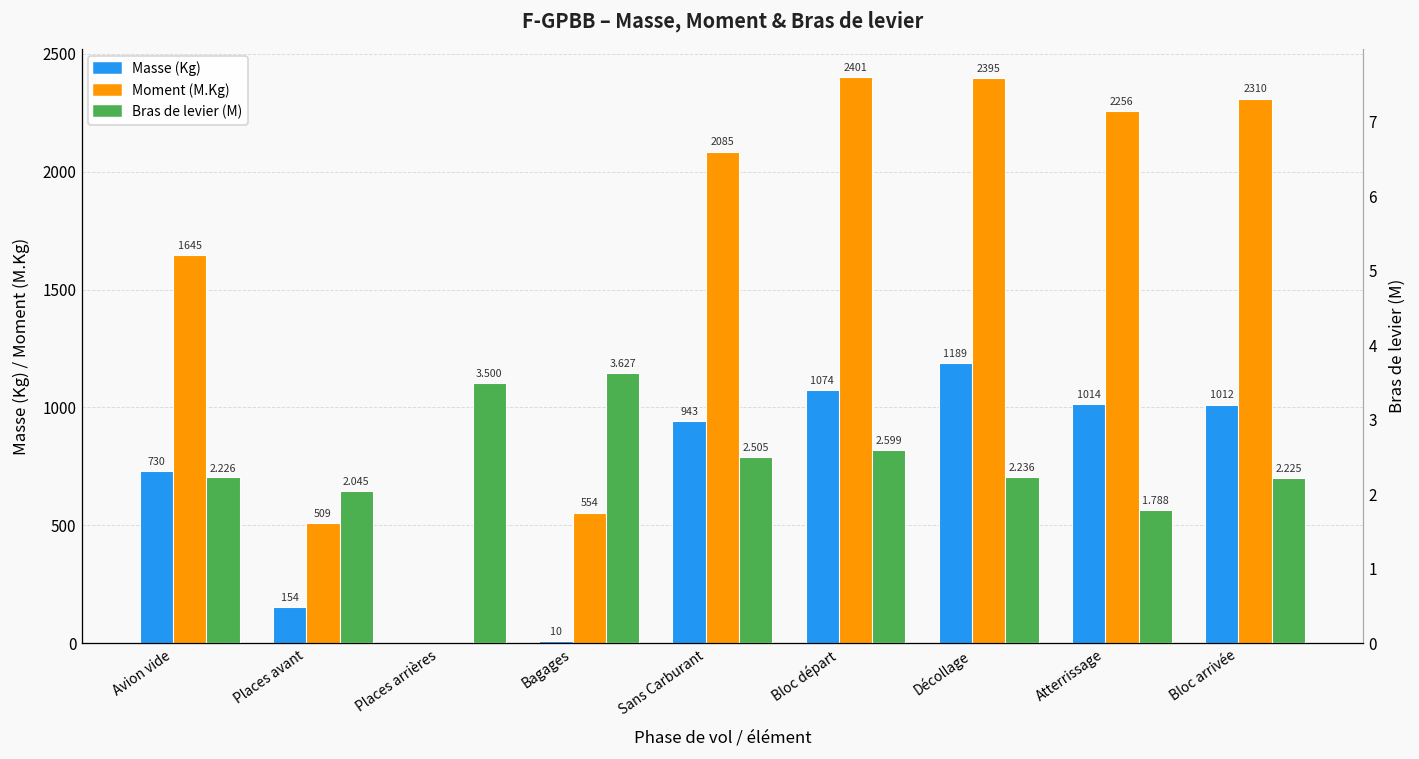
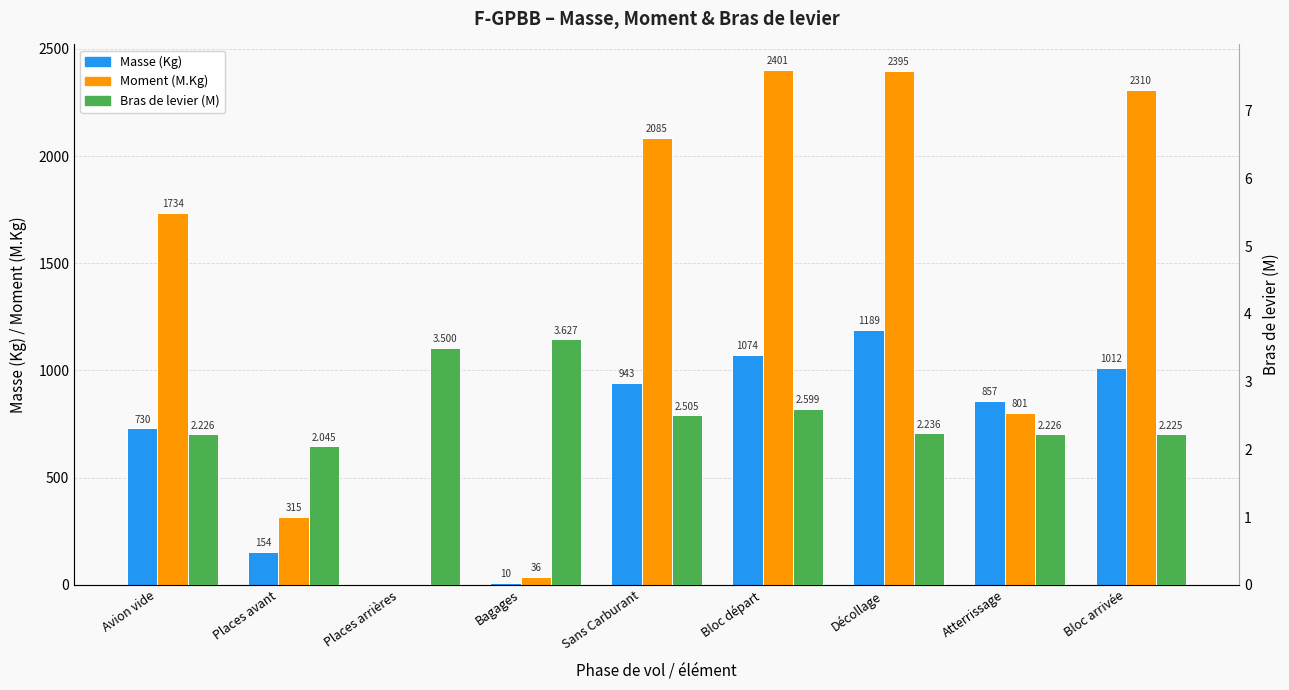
Moment (M.Kg), Avion vide: 1645 -> 1734
Moment (M.Kg), Places avant: 509 -> 315
Moment (M.Kg), Bagages: 554 -> 36
Masse (Kg), Atterrissage: 1014 -> 857
Moment (M.Kg), Atterrissage: 2256 -> 801
Bras de levier (M), Atterrissage: 1.788 -> 2.226
